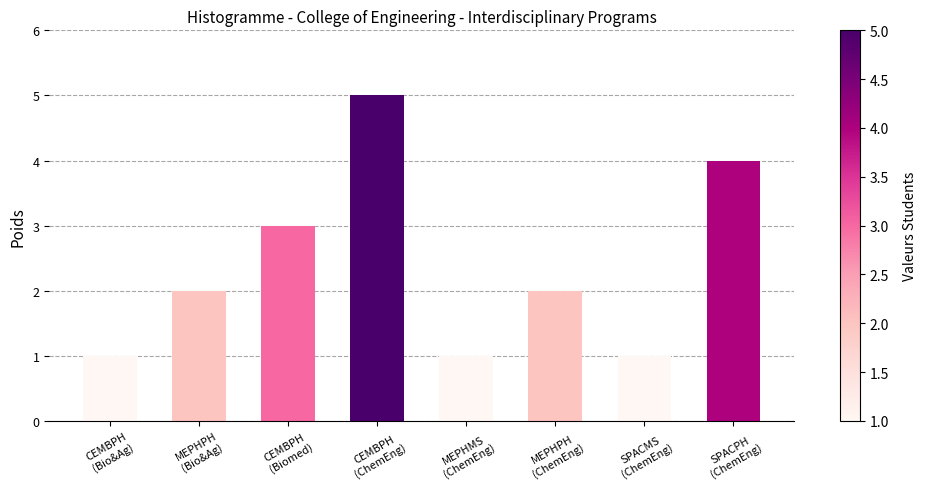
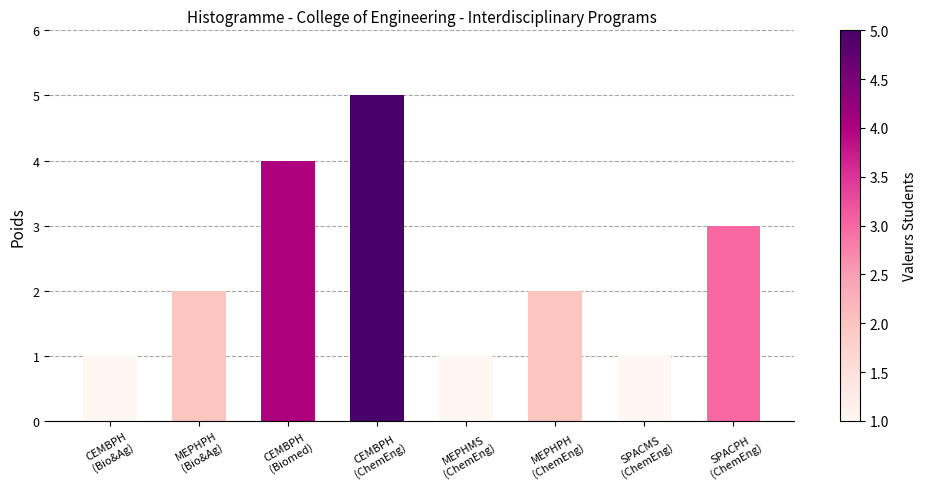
CEMBPH (Biomed): 3 -> 4
SPACPH (ChemEng): 4 -> 3
